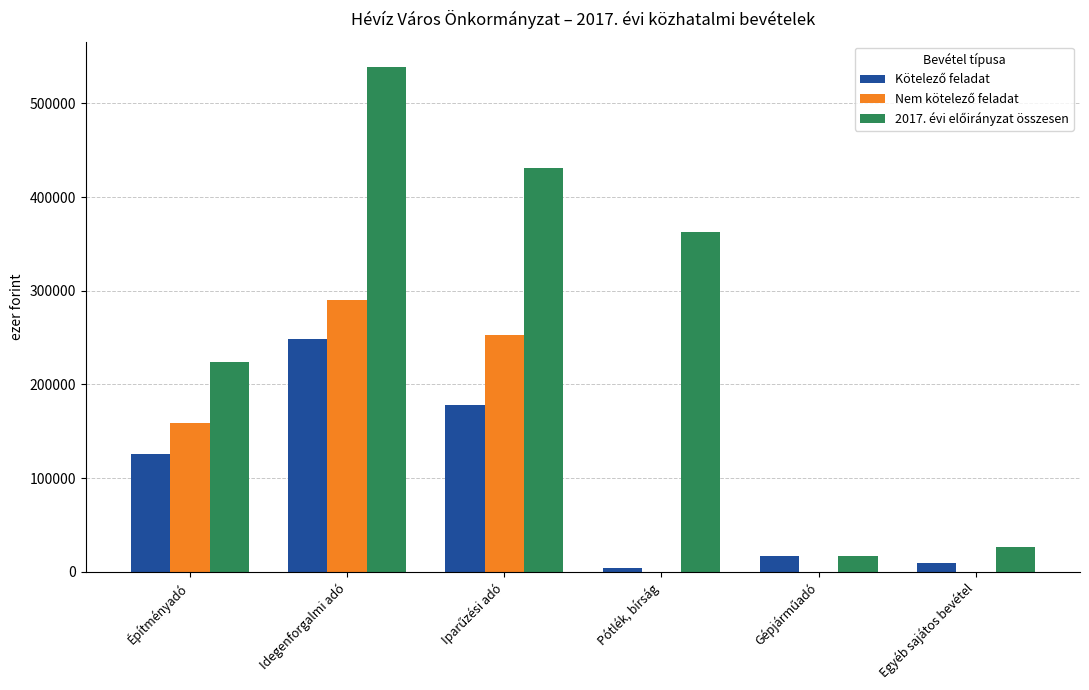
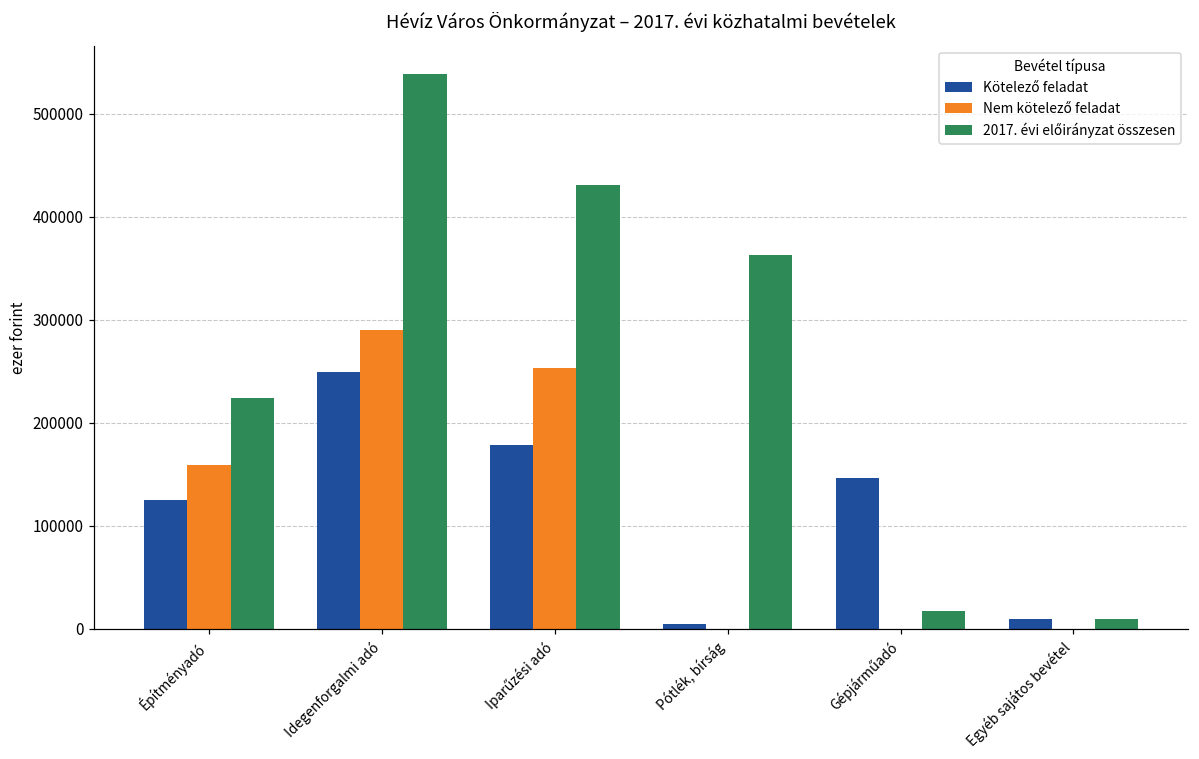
Kötelező feladat, Gépjárműadó: 20000 -> 150000
2017. évi előirányzat összesen, Egyéb sajátos bevétel: 30000 -> 10000
